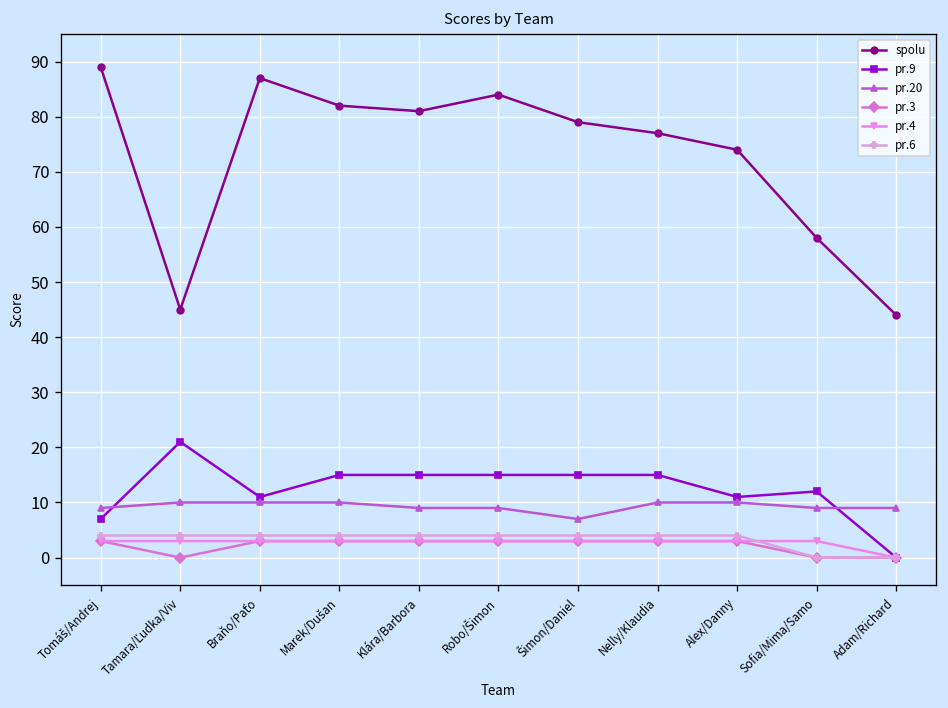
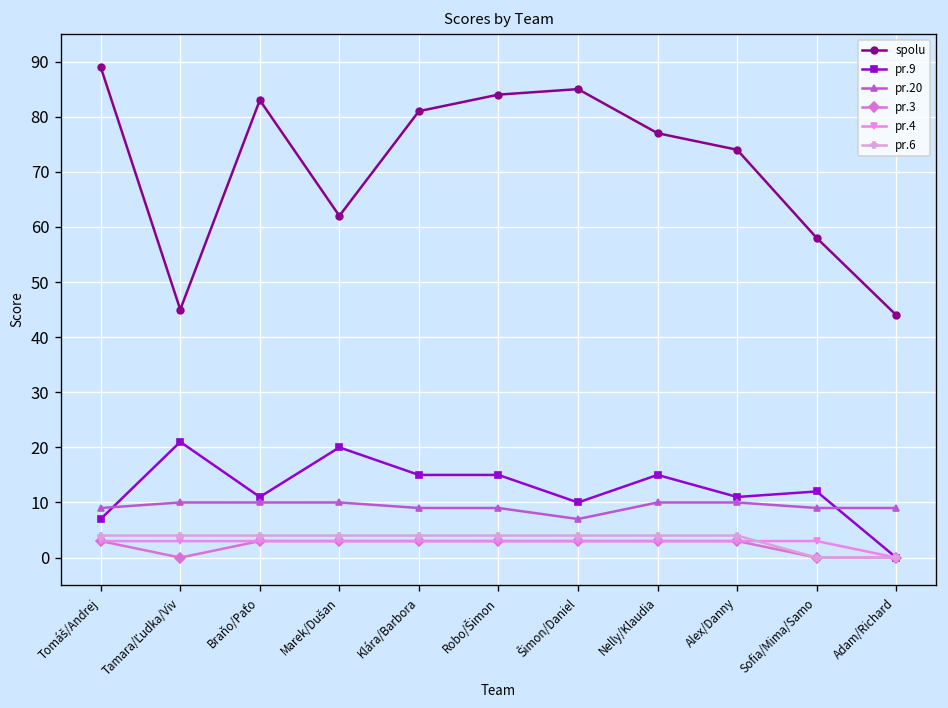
spolu, Braňo/Paťo: 87 -> 83
spolu, Marek/Dušan: 82 -> 62
pr.9, Marek/Dušan: 15 -> 20
spolu, Šimon/Daniel: 79 -> 85
pr.9, Šimon/Daniel: 15 -> 10
